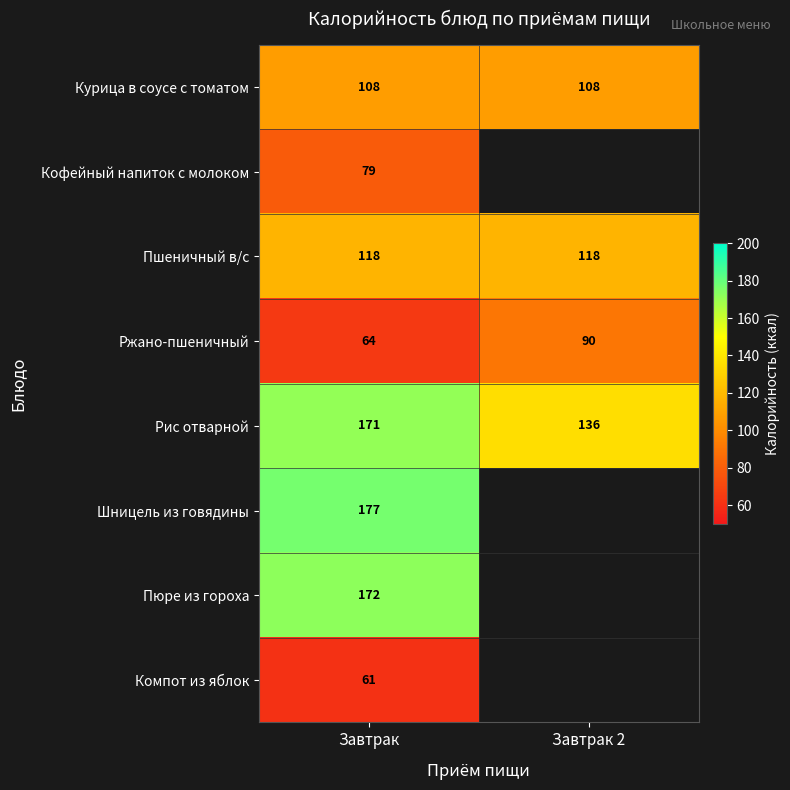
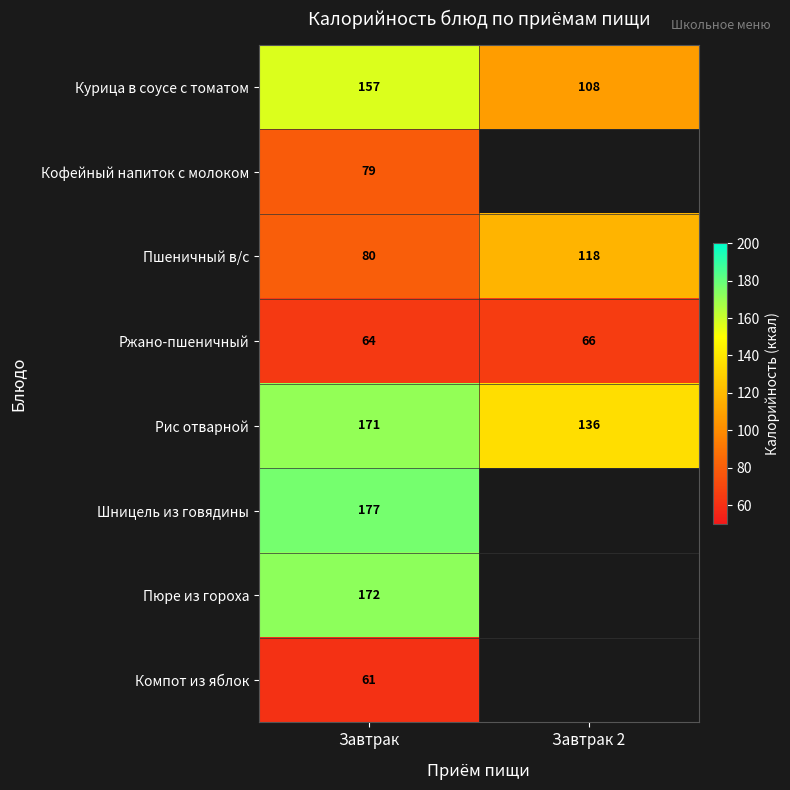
Курица в соусе с томатом, Завтрак: 108 -> 157
Пшеничный в/с, Завтрак: 118 -> 80
Ржано-пшеничный, Завтрак 2: 90 -> 66
